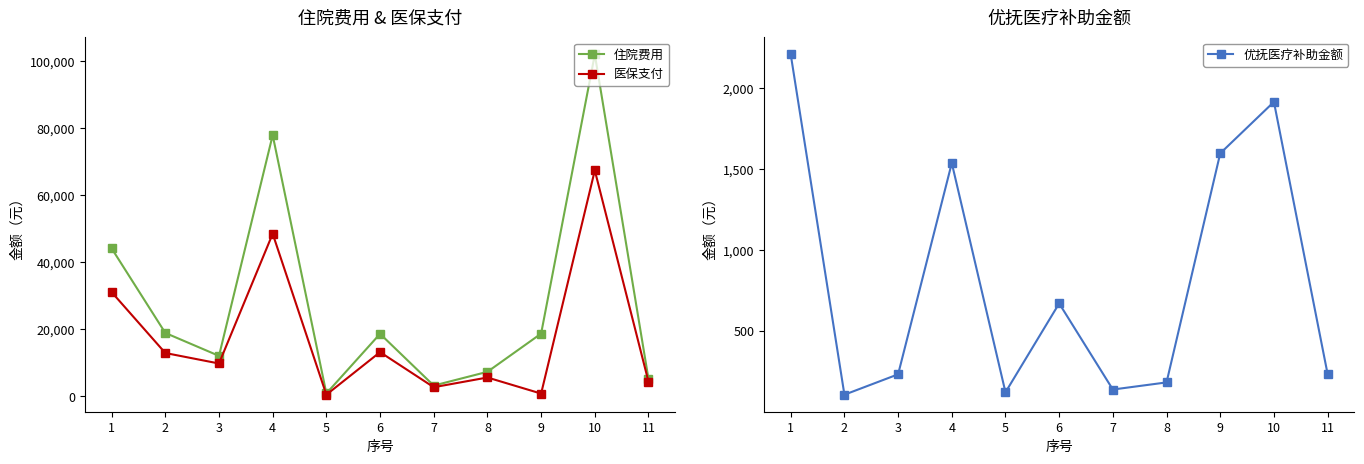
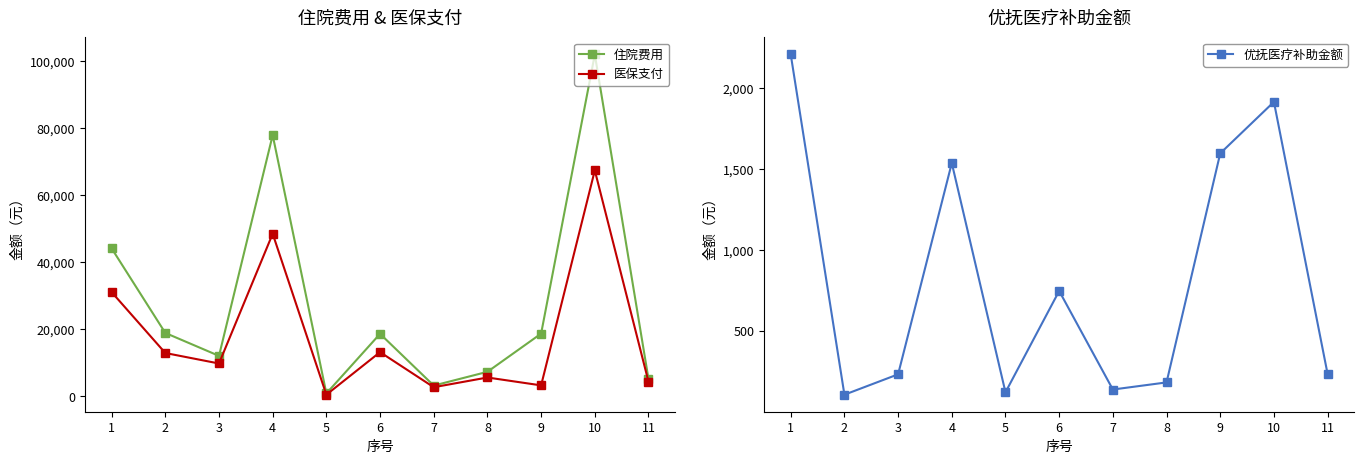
住院费用 & 医保支付, 医保支付, 9: 1,000 -> 3,000
优抚医疗补助金额, 6: 670 -> 750
